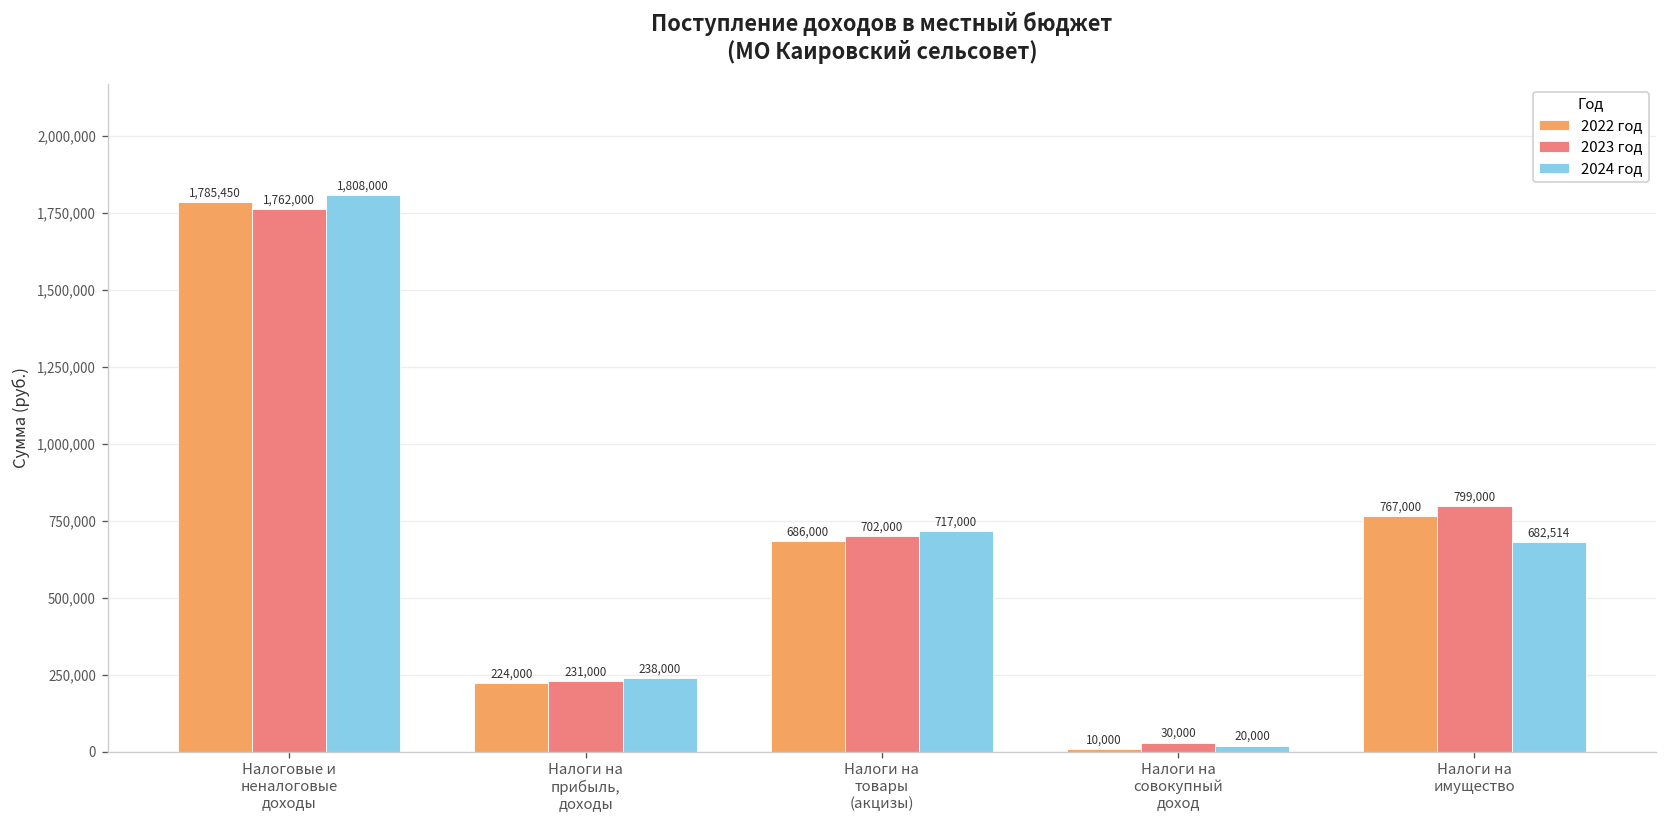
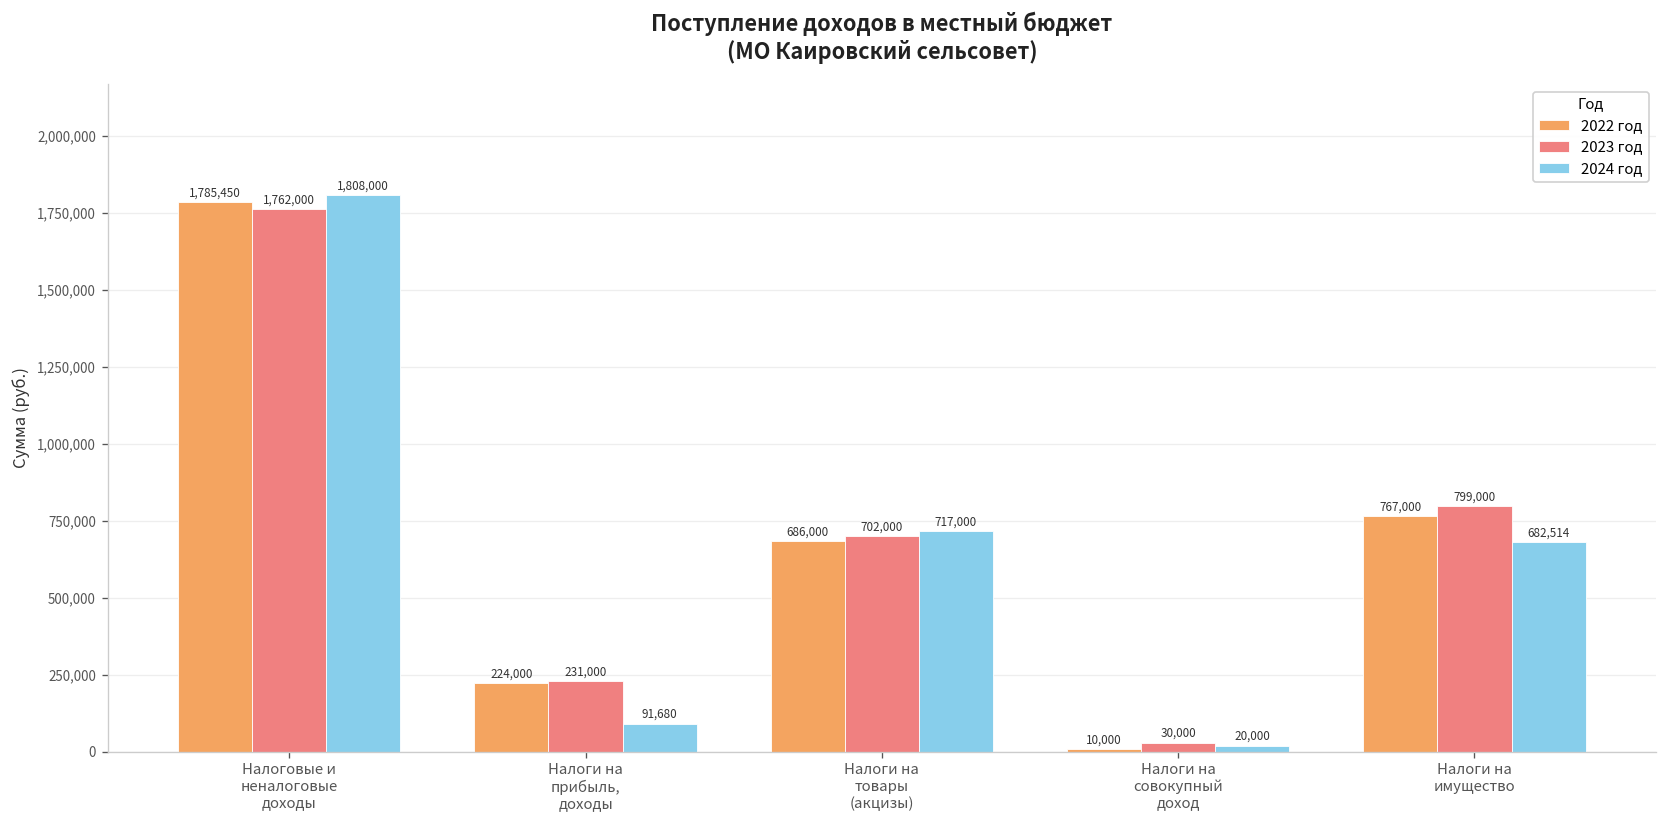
2024 год, Налоги на прибыль, доходы: 238,000 -> 91,680
